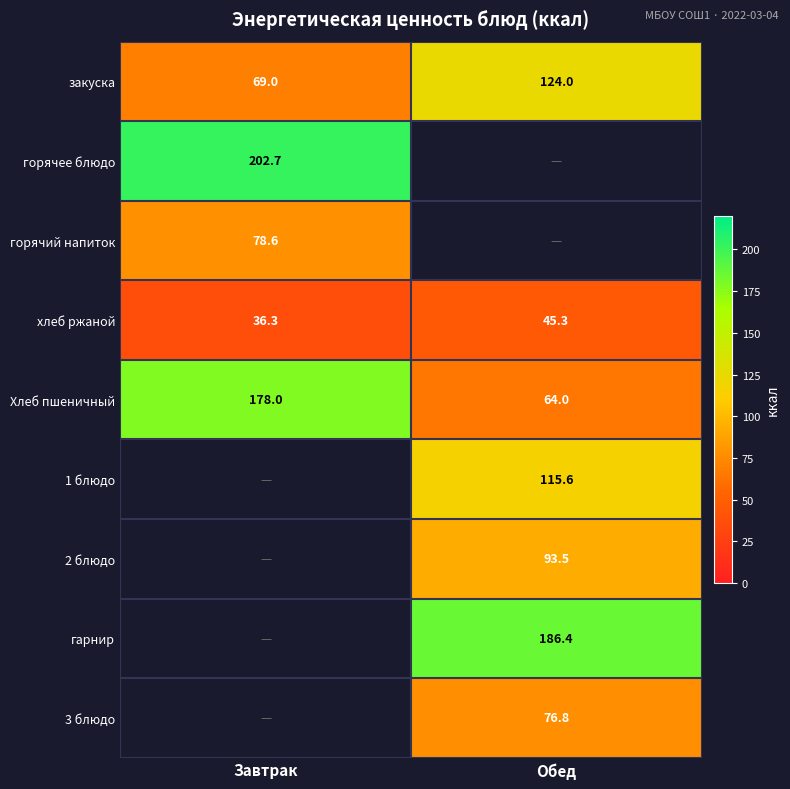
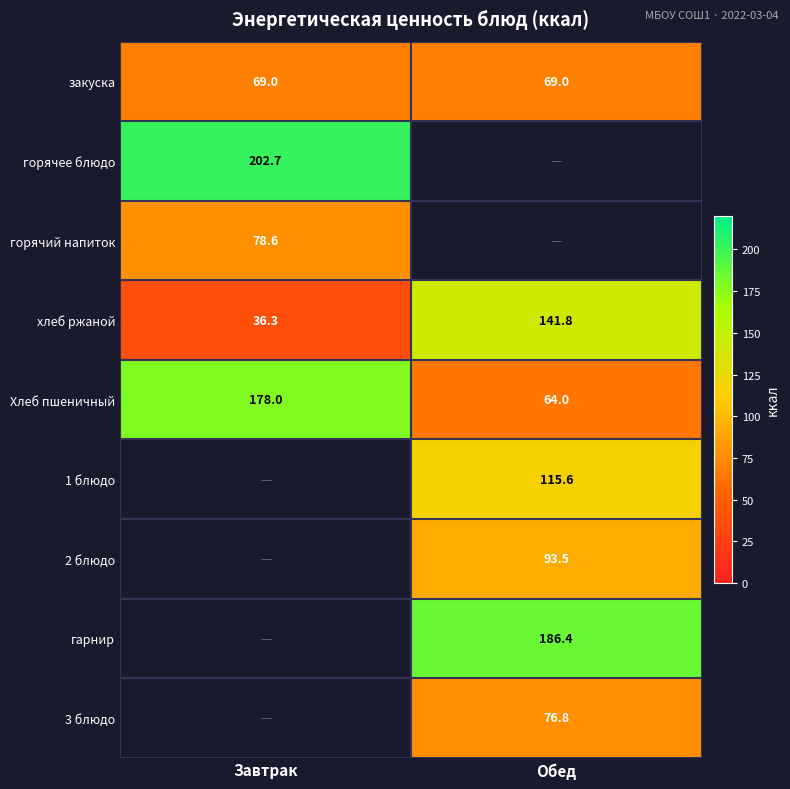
закуска, Обед: 124.0 -> 69.0
хлеб ржаной, Обед: 45.3 -> 141.8
